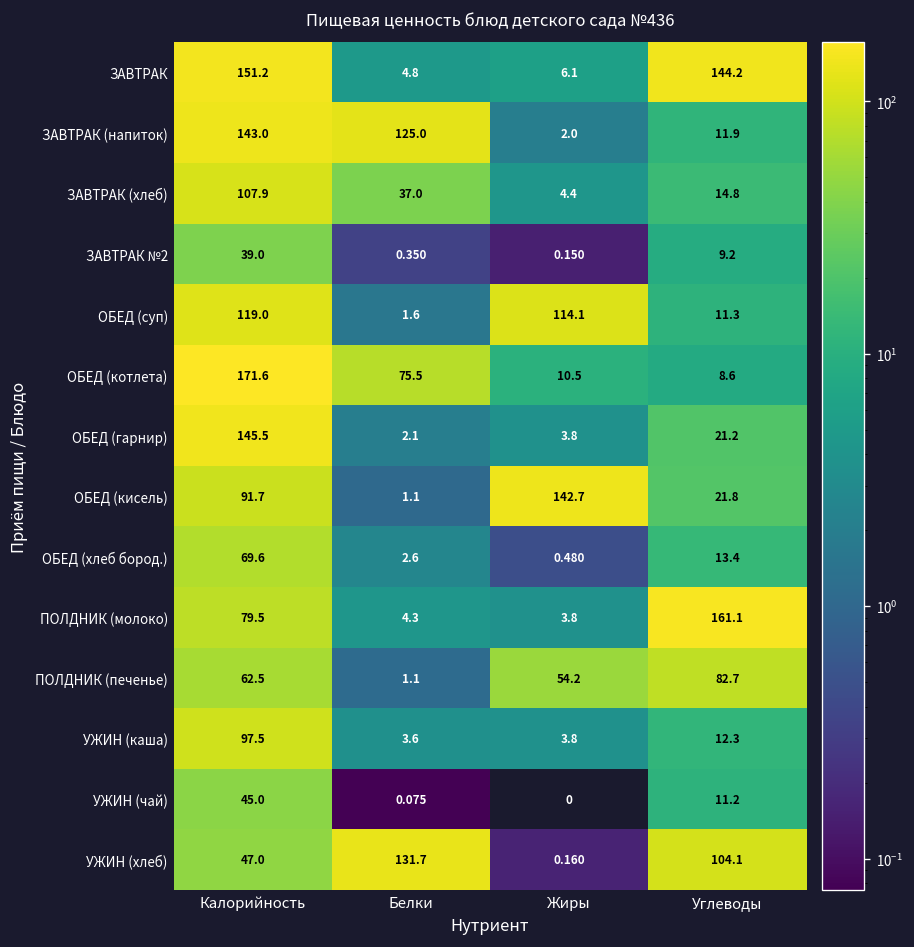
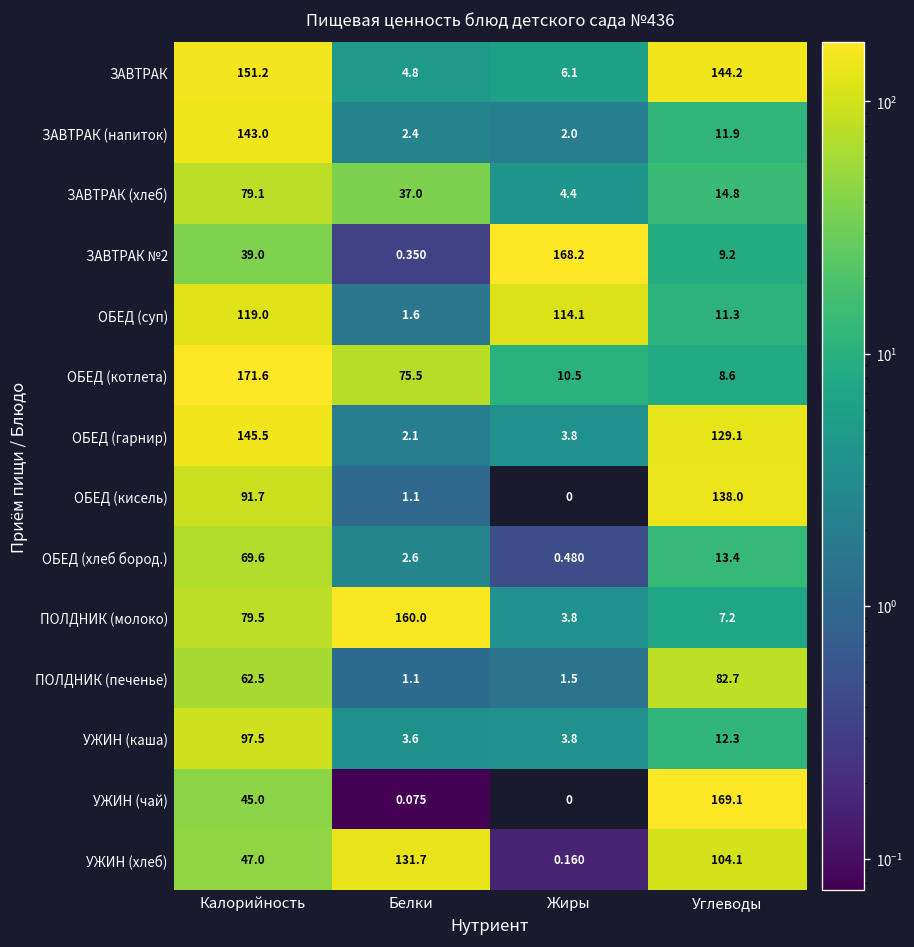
ЗАВТРАК (напиток), Белки: 125.0 -> 2.4
ЗАВТРАК (хлеб), Калорийность: 107.9 -> 79.1
ЗАВТРАК №2, Жиры: 0.150 -> 168.2
ОБЕД (гарнир), Углеводы: 21.2 -> 129.1
ОБЕД (кисель), Жиры: 142.7 -> 0
ОБЕД (кисель), Углеводы: 21.8 -> 138.0
ПОЛДНИК (молоко), Белки: 4.3 -> 160.0
ПОЛДНИК (молоко), Углеводы: 161.1 -> 7.2
ПОЛДНИК (печенье), Жиры: 54.2 -> 1.5
УЖИН (чай), Углеводы: 11.2 -> 169.1
